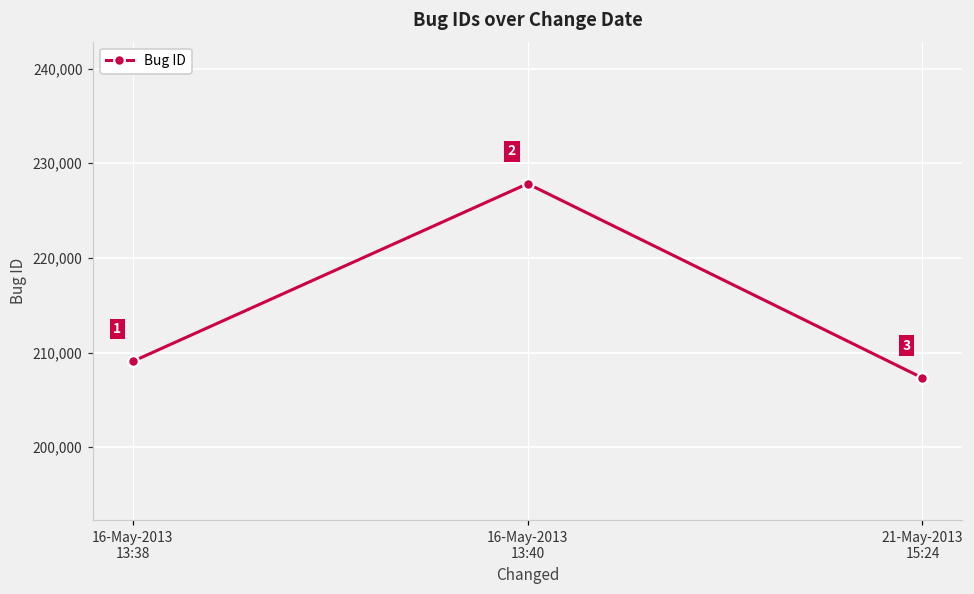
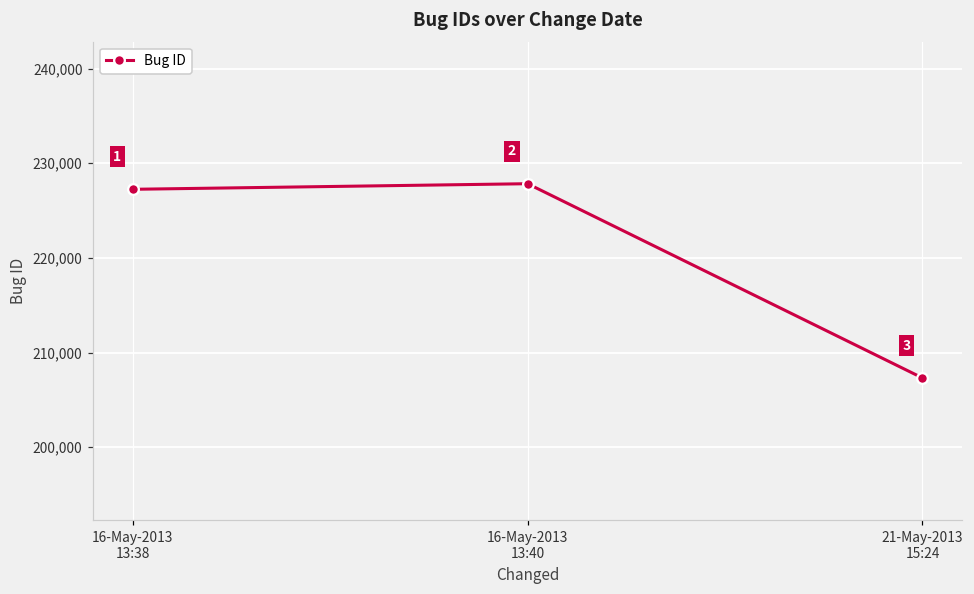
16-May-2013 13:38: 209,000 -> 227,000
